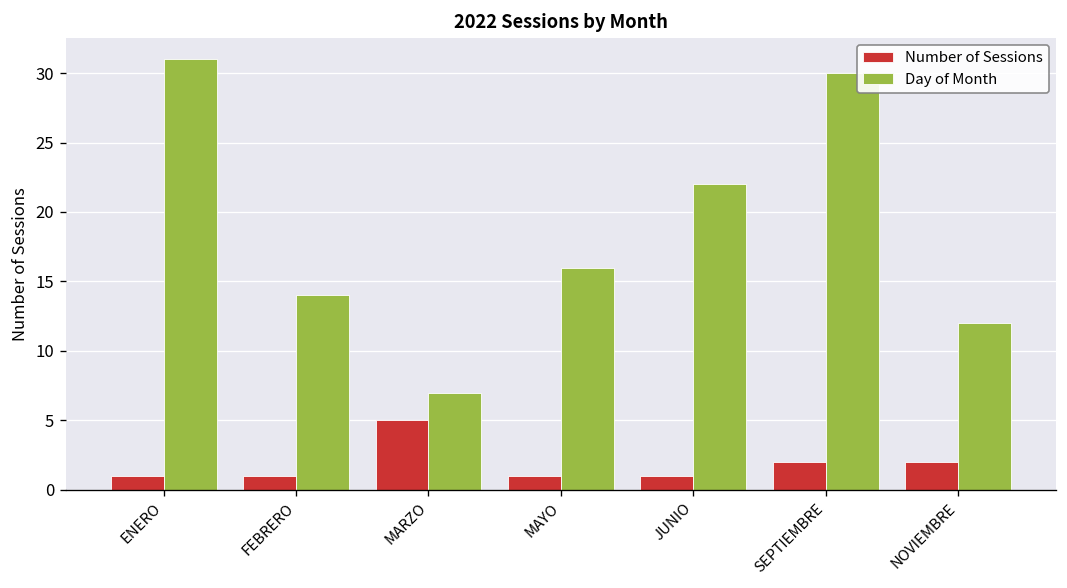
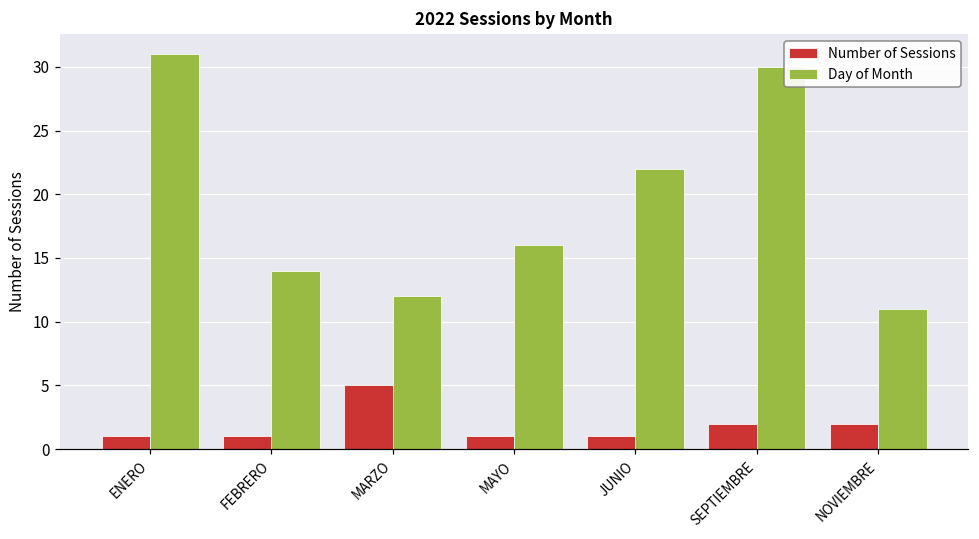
Day of Month, MARZO: 7 -> 12
Day of Month, NOVIEMBRE: 12 -> 11
